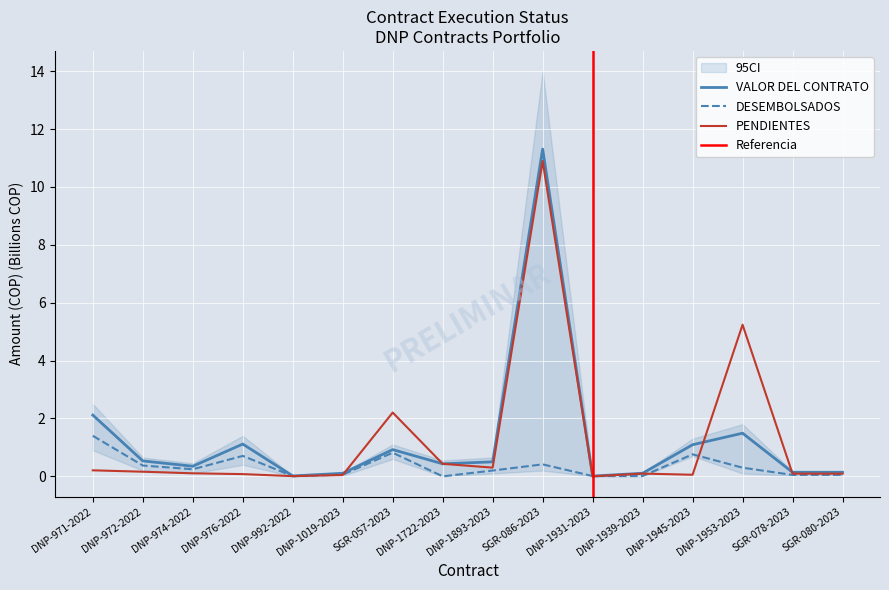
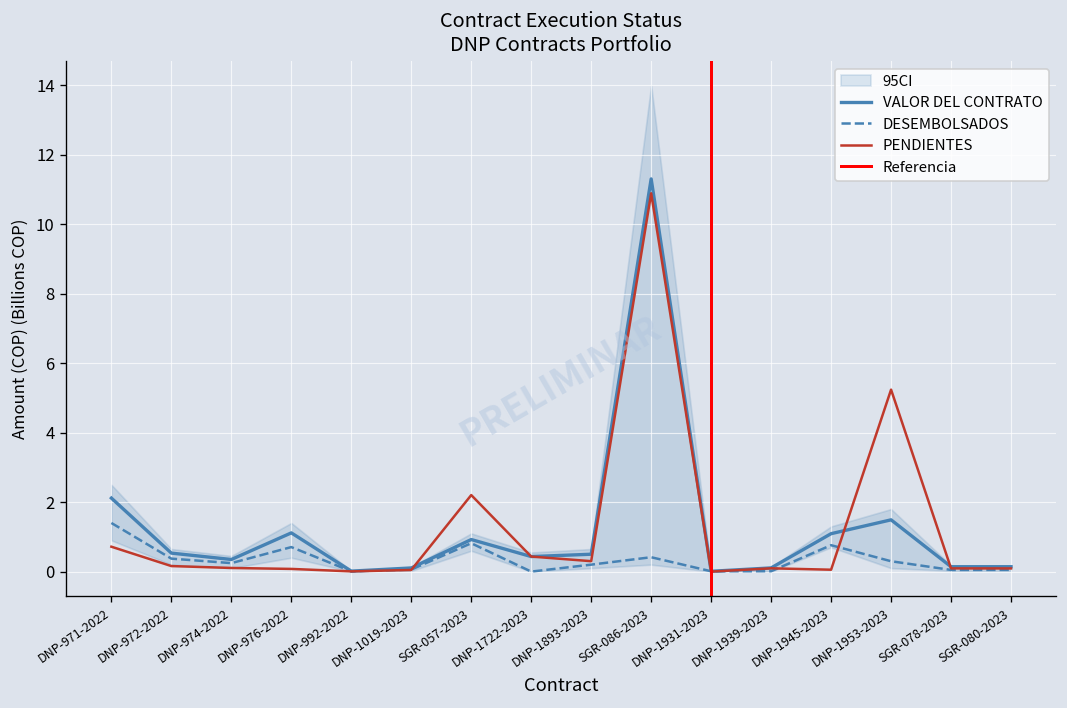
PENDIENTES, DNP-971-2022: 0.2 -> 0.7
